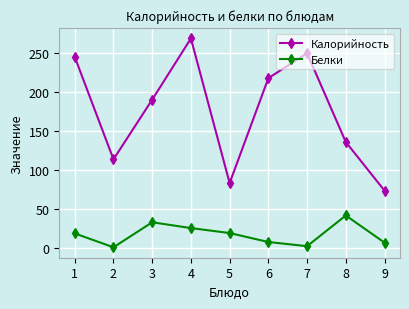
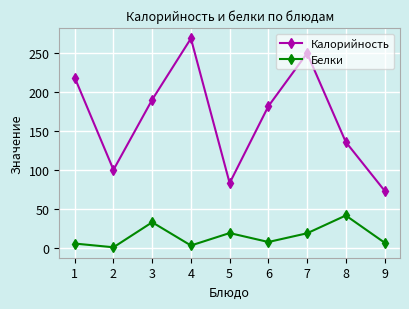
Калорийность, 1: 250 -> 220
Белки, 1: 20 -> 10
Калорийность, 2: 110 -> 100
Белки, 4: 30 -> 0
Калорийность, 6: 220 -> 180
Белки, 7: 0 -> 20
